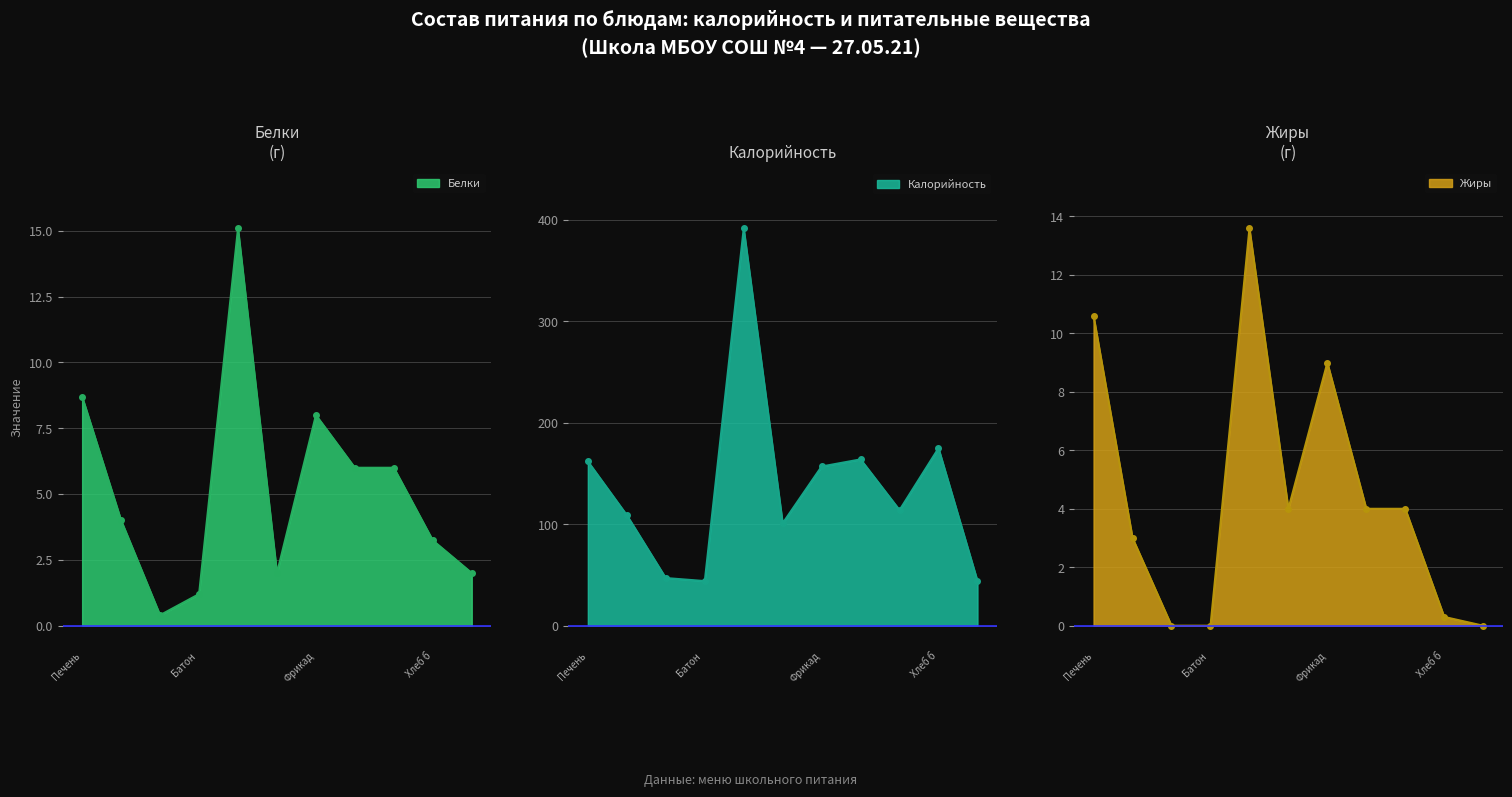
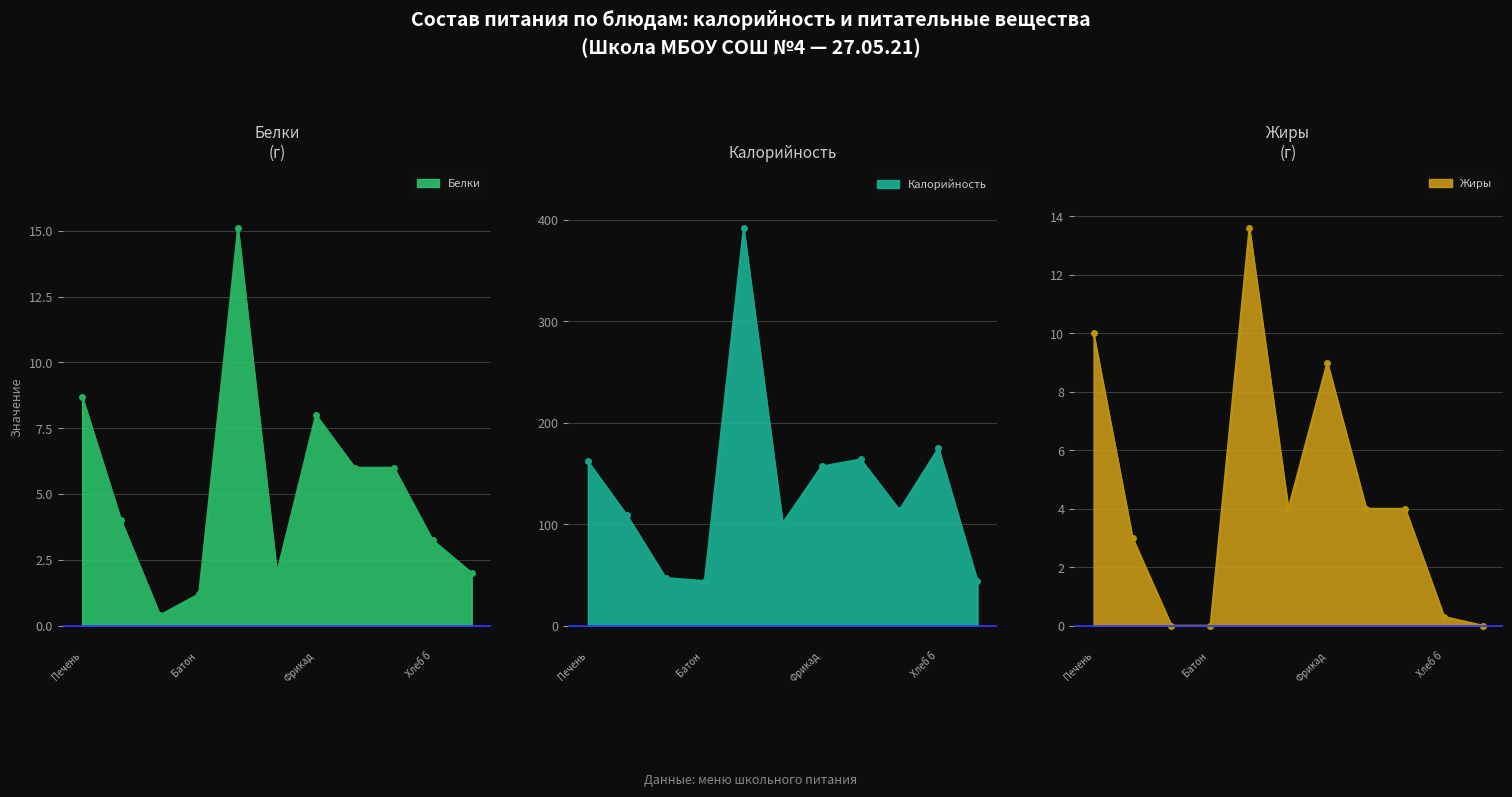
Жиры (г), Печень: 10.6 -> 10.0
